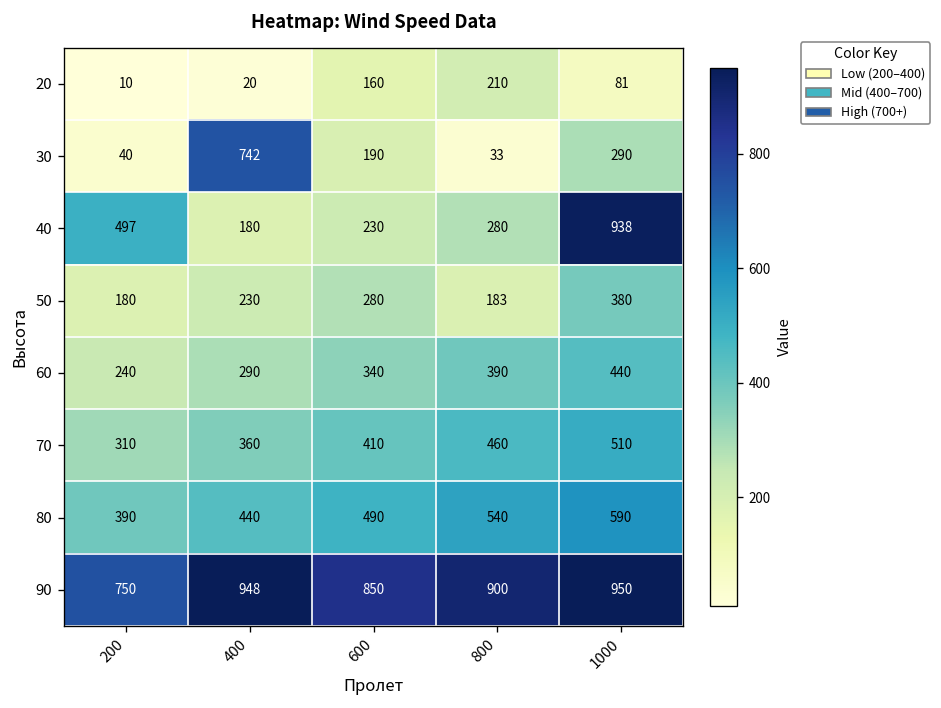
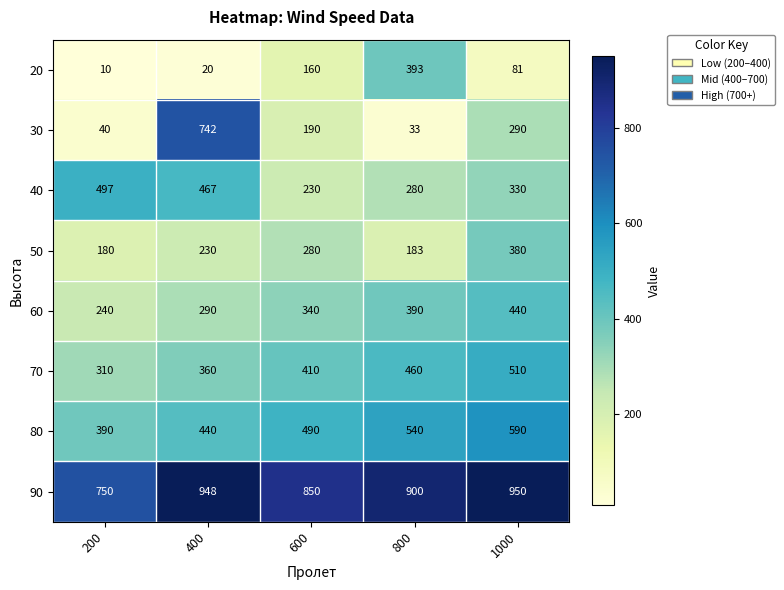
20, 800: 210 -> 393
40, 400: 180 -> 467
40, 1000: 938 -> 330
